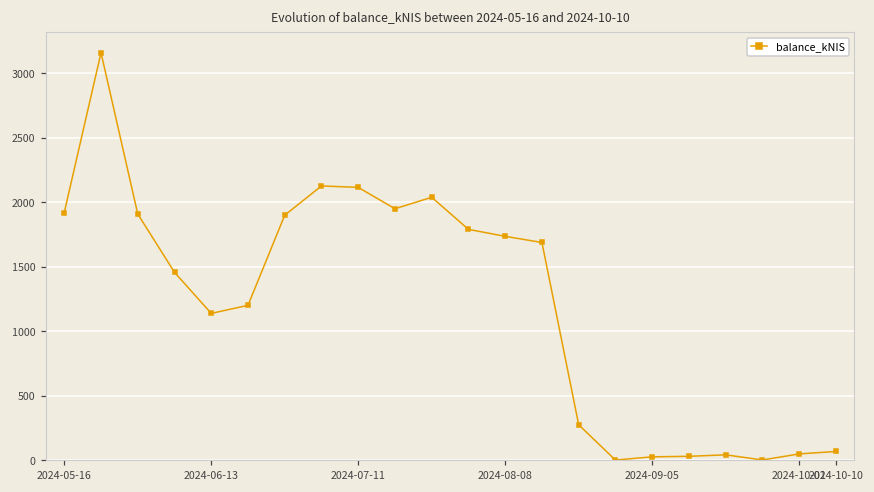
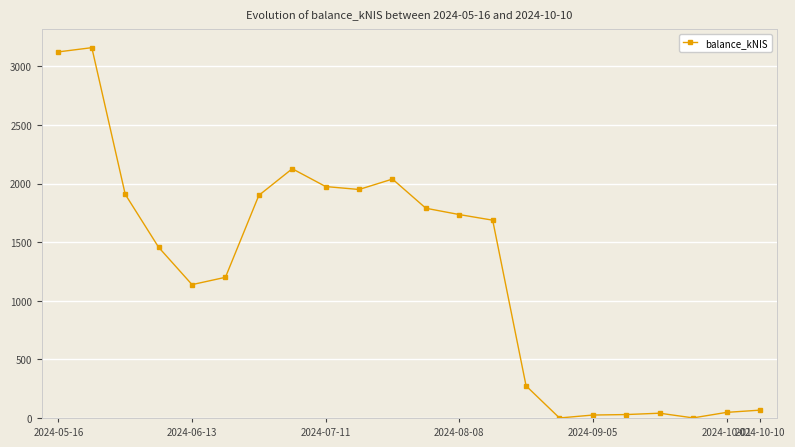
2024-05-16: 1920 -> 3120
2024-07-11: 2120 -> 1970
